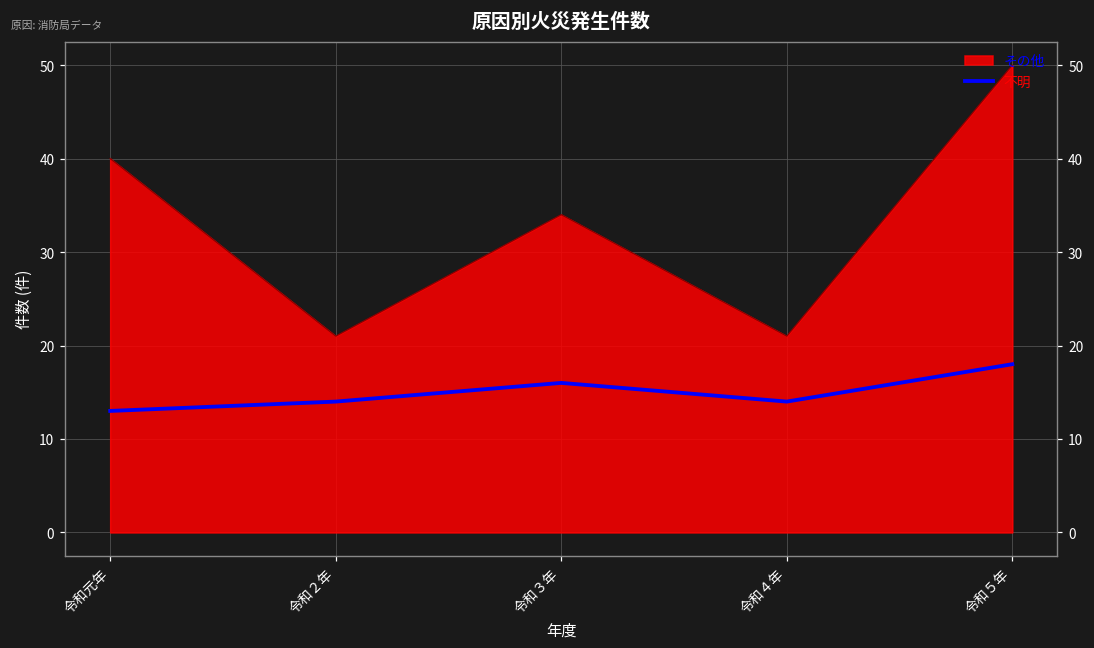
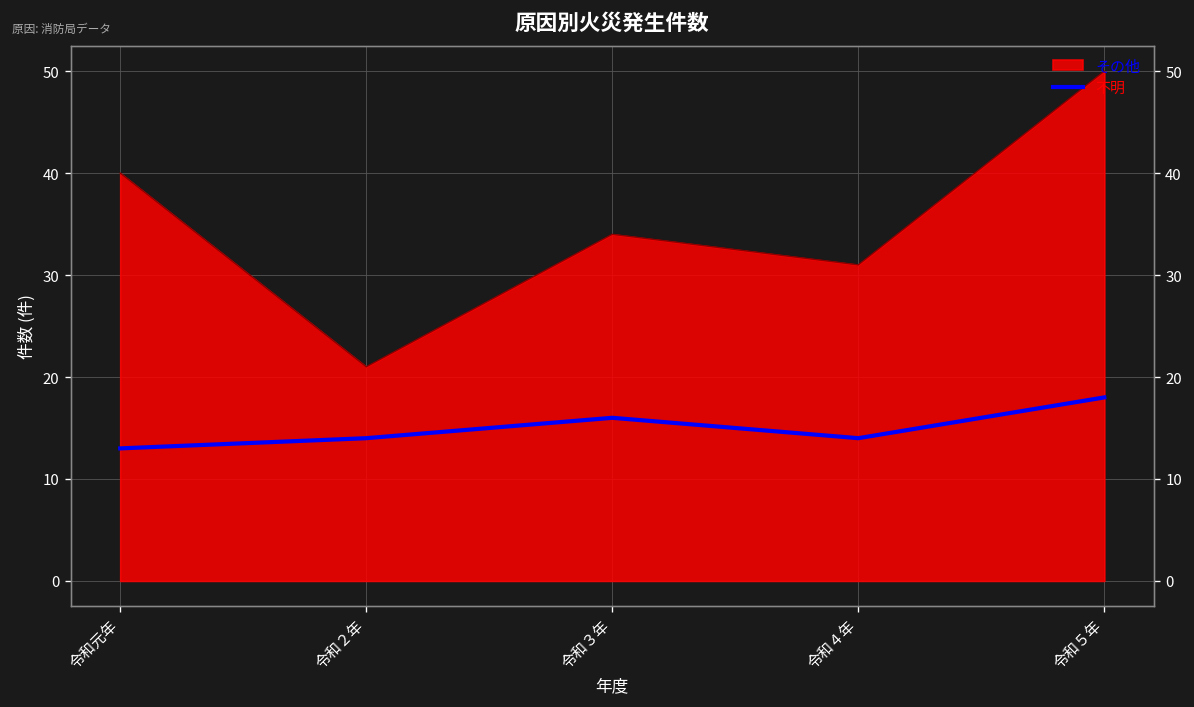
その他, 令和４年: 21 -> 31
